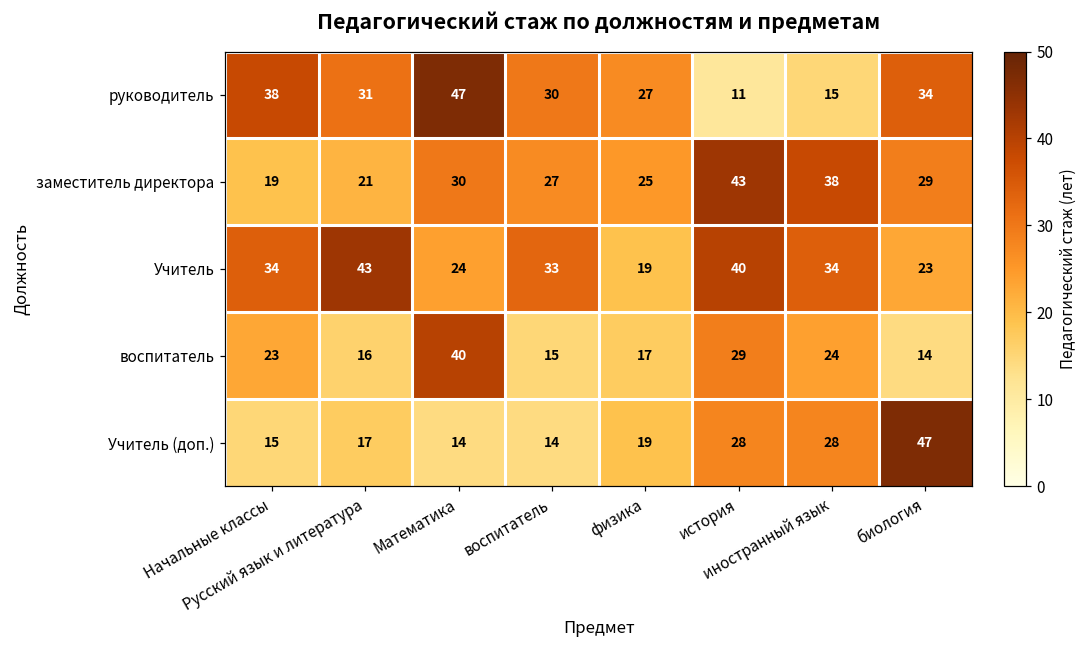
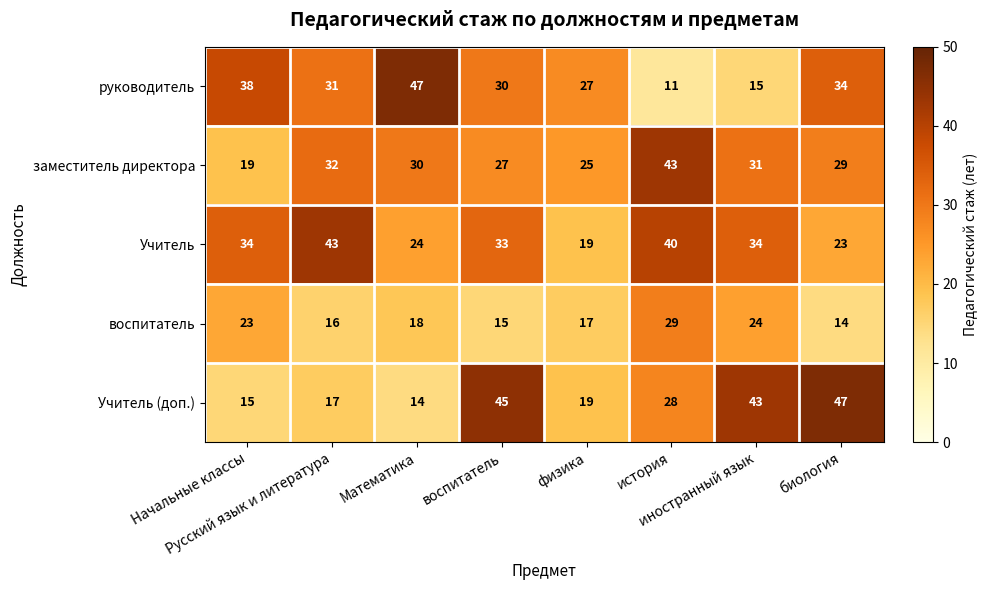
заместитель директора, Русский язык и литература: 21 -> 32
заместитель директора, иностранный язык: 38 -> 31
воспитатель, Математика: 40 -> 18
Учитель (доп.), воспитатель: 14 -> 45
Учитель (доп.), иностранный язык: 28 -> 43
